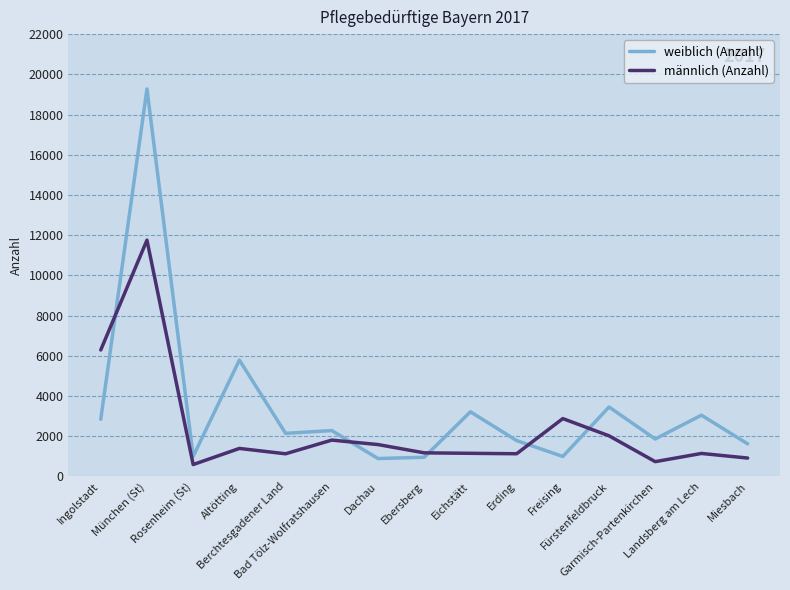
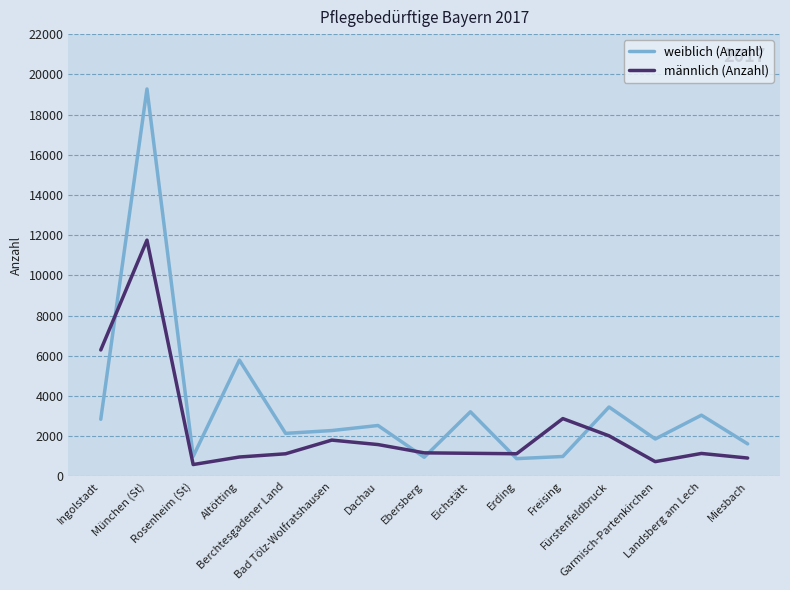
männlich (Anzahl), Altötting: 1400 -> 1000
weiblich (Anzahl), Dachau: 900 -> 2500
weiblich (Anzahl), Erding: 1800 -> 900
